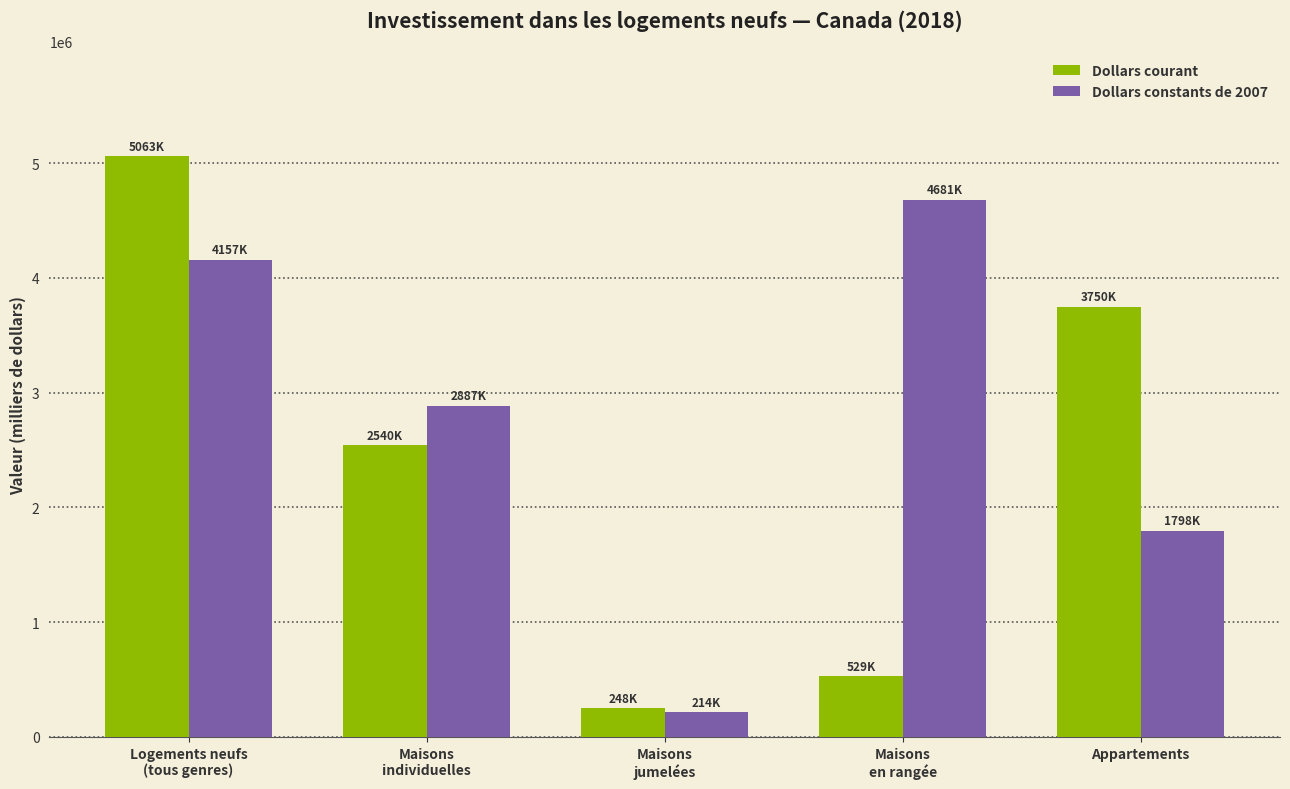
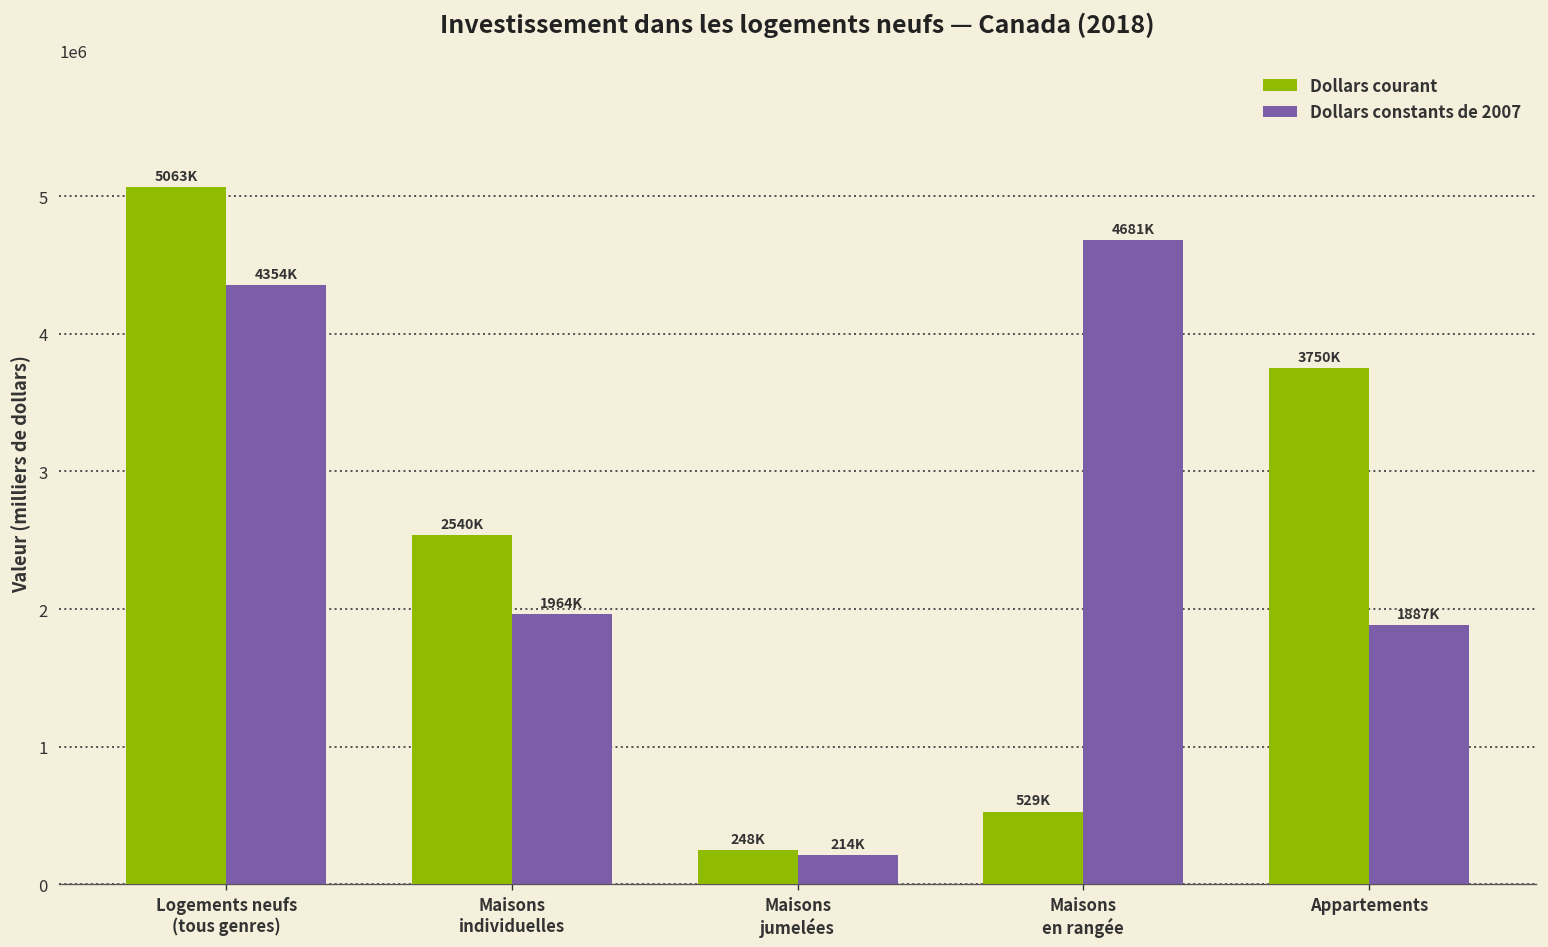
Dollars constants de 2007, Logements neufs (tous genres): 4157K -> 4354K
Dollars constants de 2007, Maisons individuelles: 2887K -> 1964K
Dollars constants de 2007, Appartements: 1798K -> 1887K
